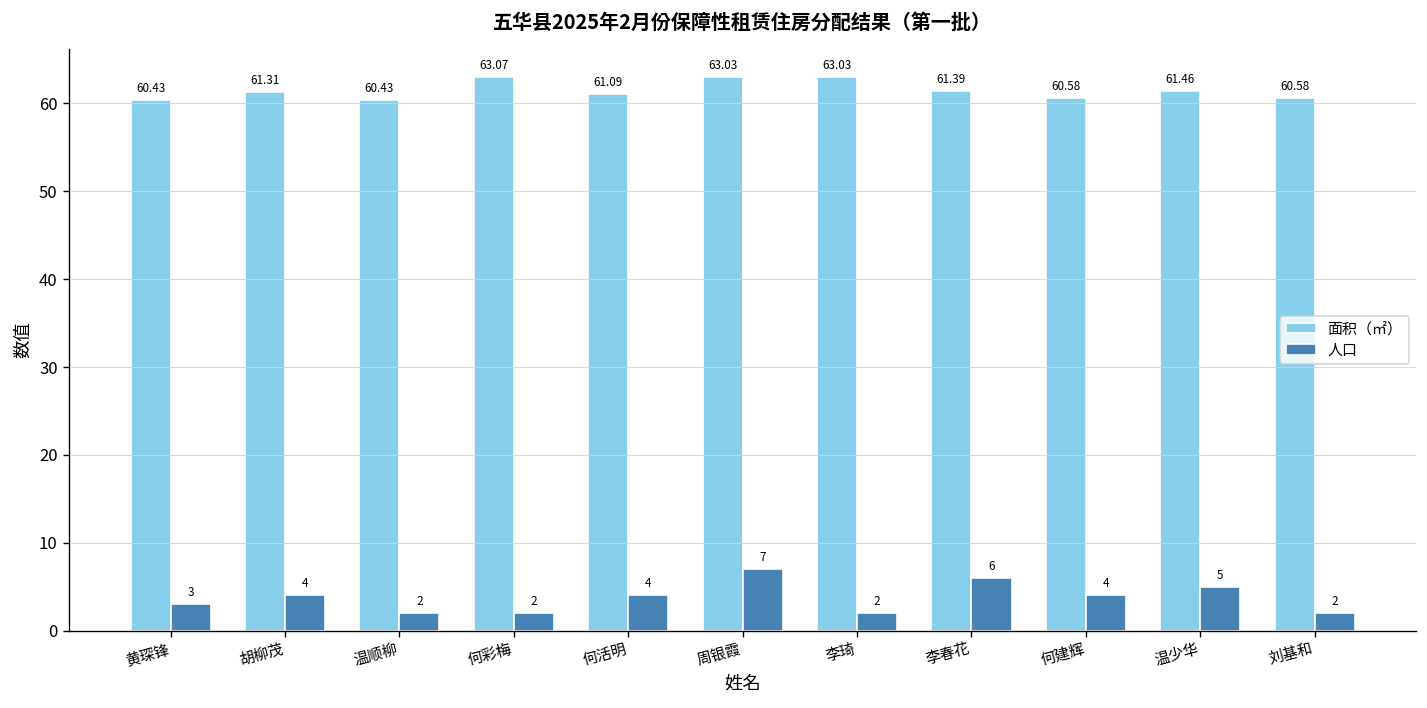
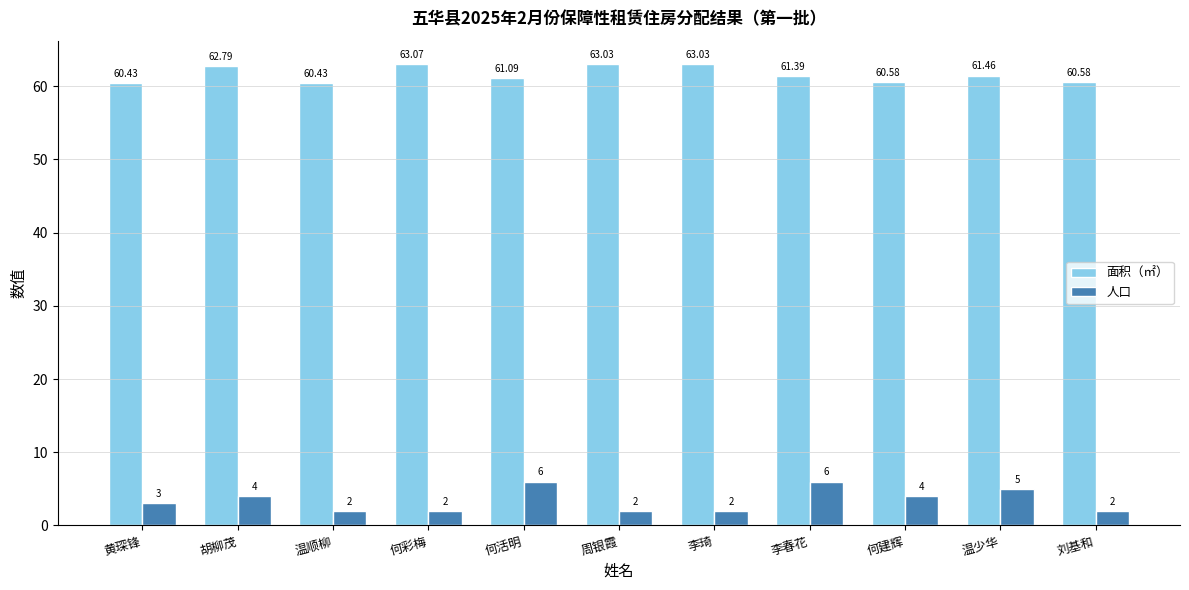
面积（㎡）, 胡柳茂: 61.31 -> 62.79
人口, 何活明: 4 -> 6
人口, 周银霞: 7 -> 2
